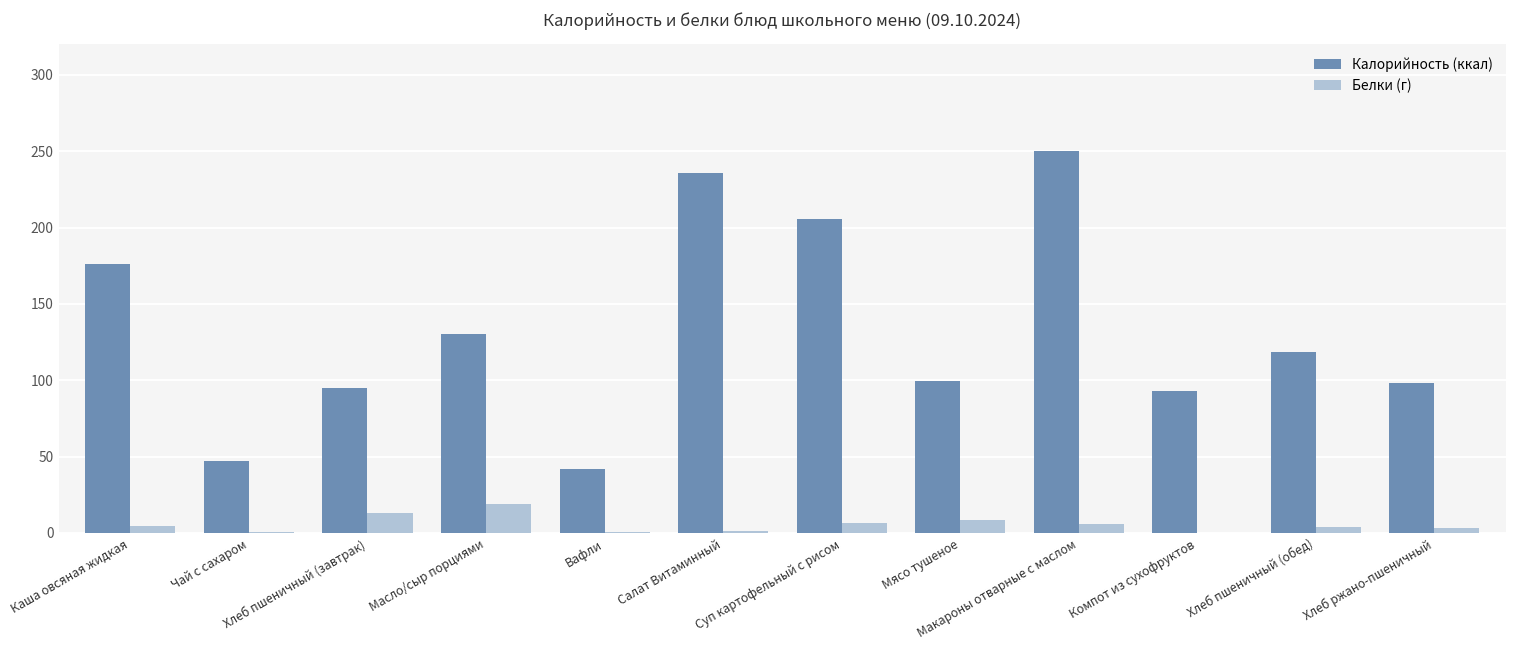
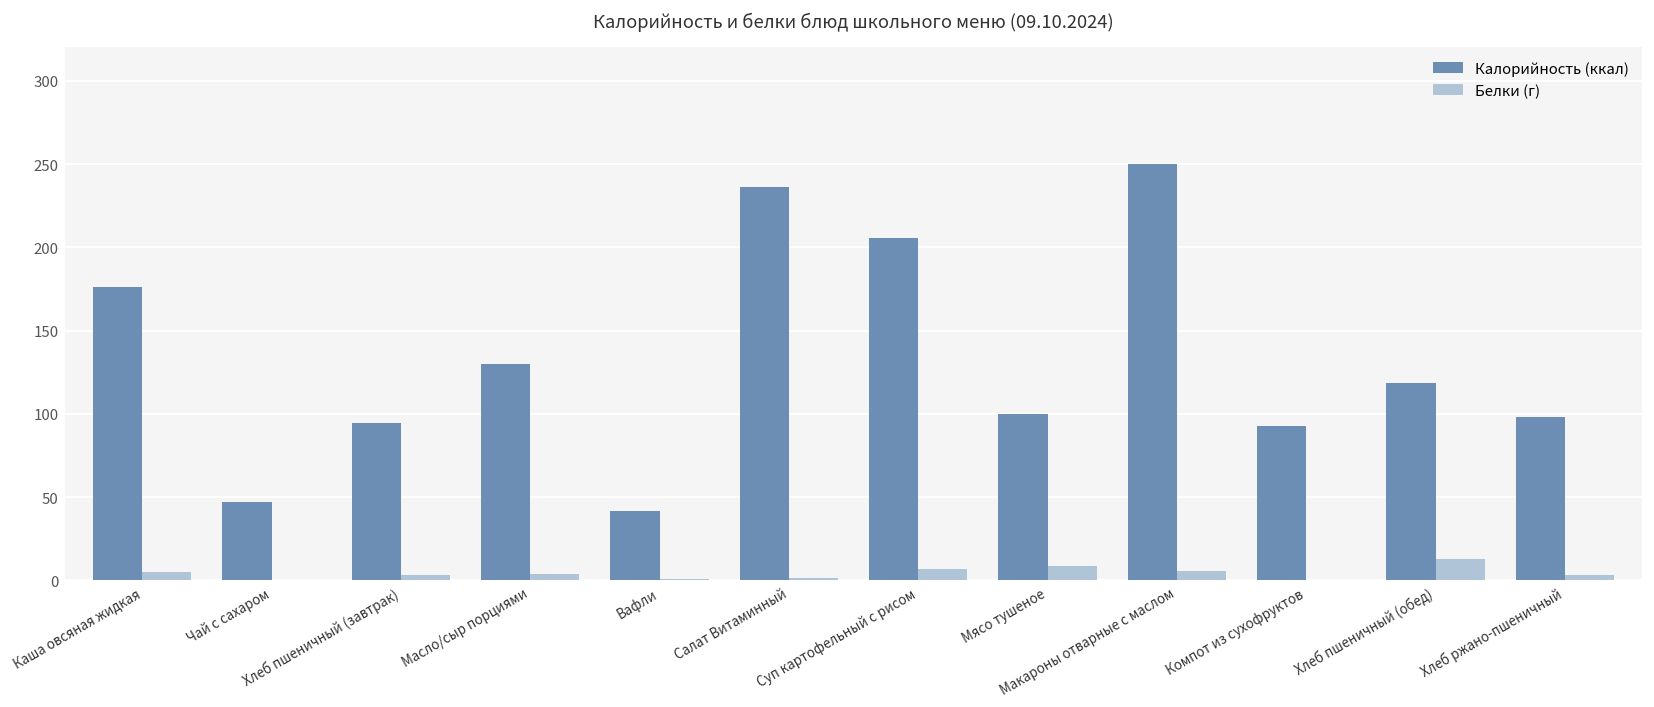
Белки (г), Хлеб пшеничный (завтрак): 13 -> 3
Белки (г), Масло/сыр порциями: 19 -> 4
Белки (г), Хлеб пшеничный (обед): 4 -> 13
